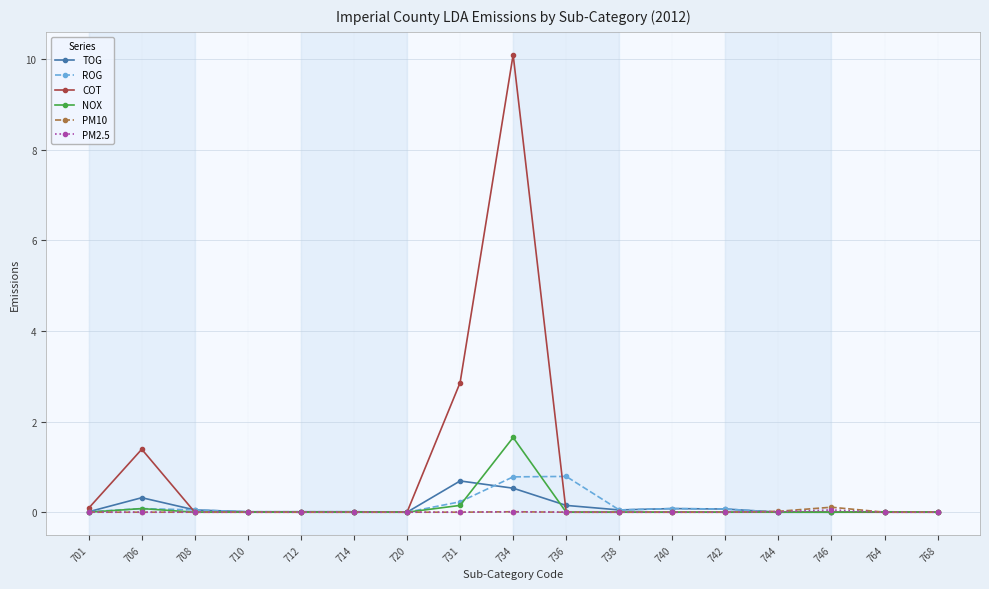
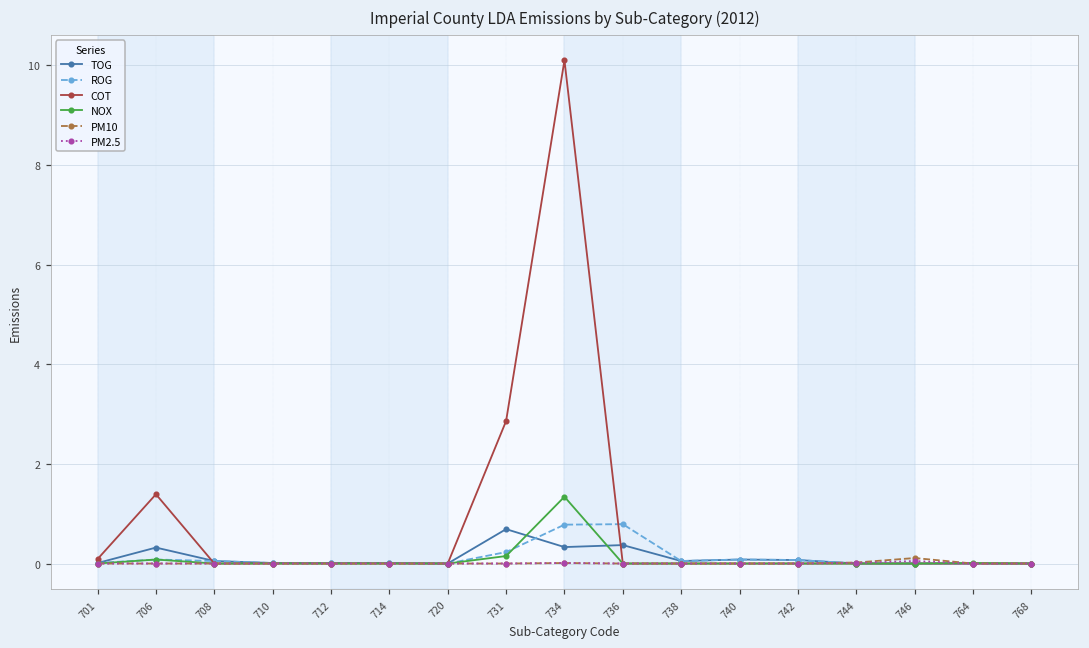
TOG, 734: 0.5 -> 0.3
NOX, 734: 1.7 -> 1.3
TOG, 736: 0.2 -> 0.4
